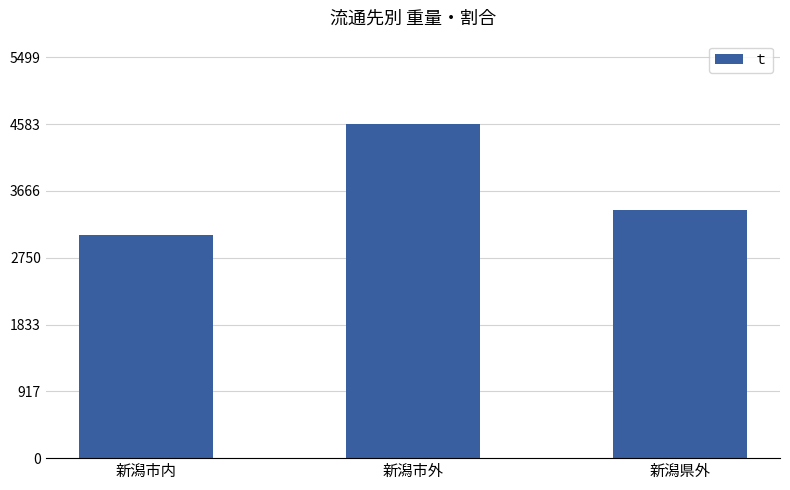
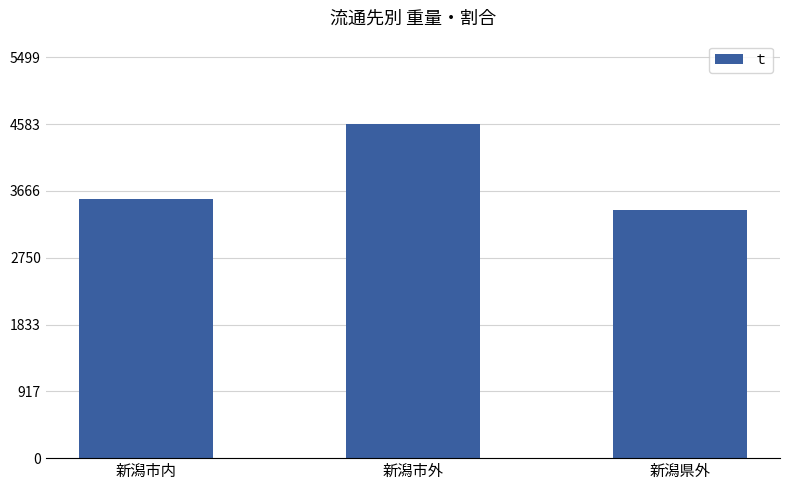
新潟市内: 3100 -> 3600
